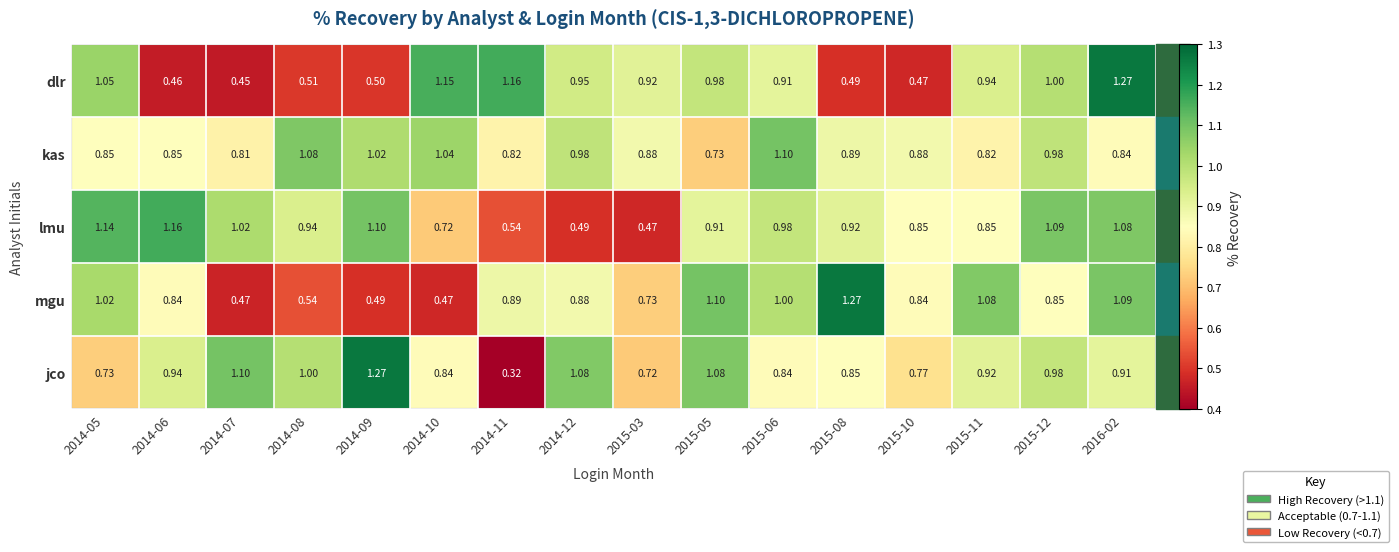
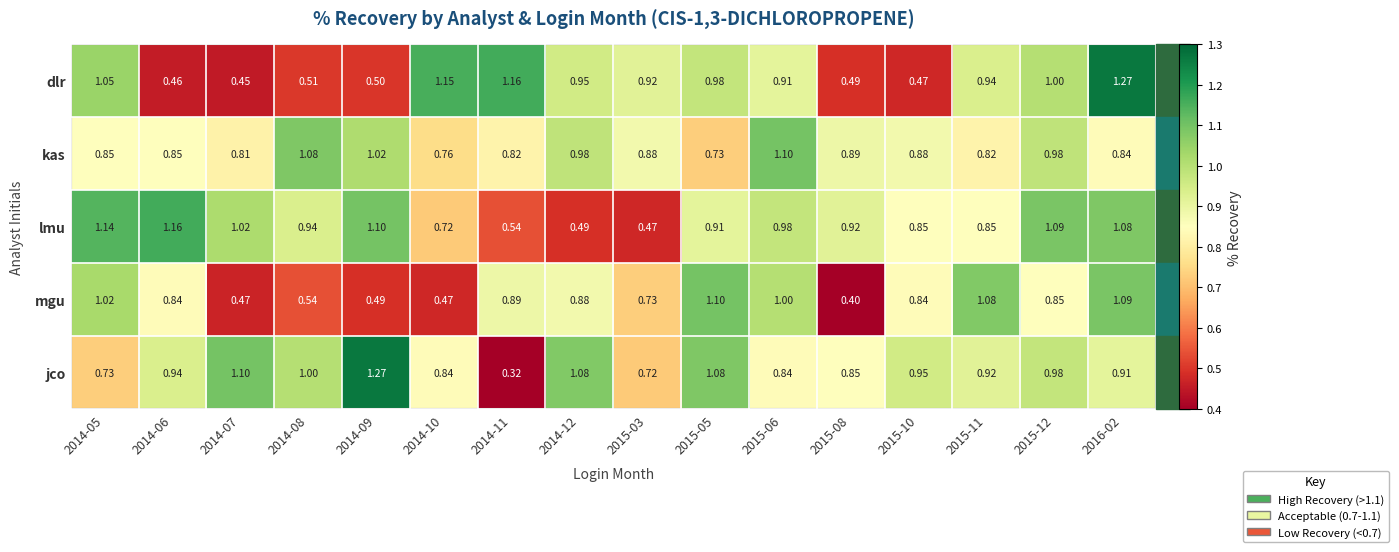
kas, 2014-10: 1.04 -> 0.76
mgu, 2015-08: 1.27 -> 0.40
jco, 2015-10: 0.77 -> 0.95
